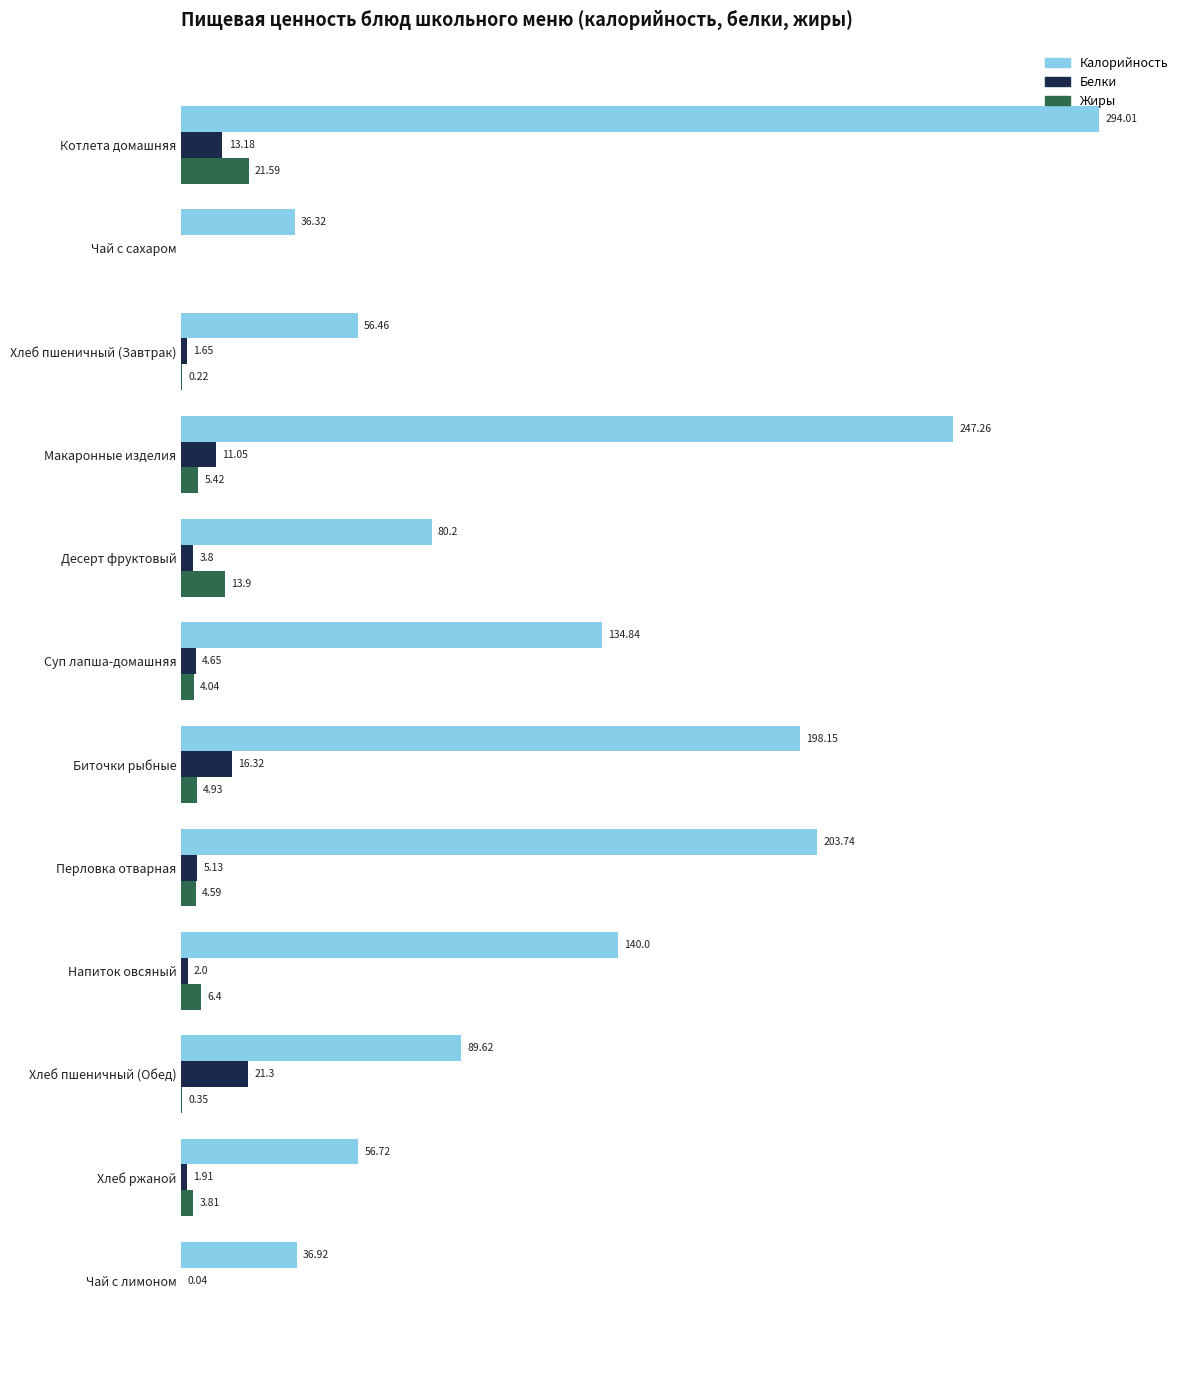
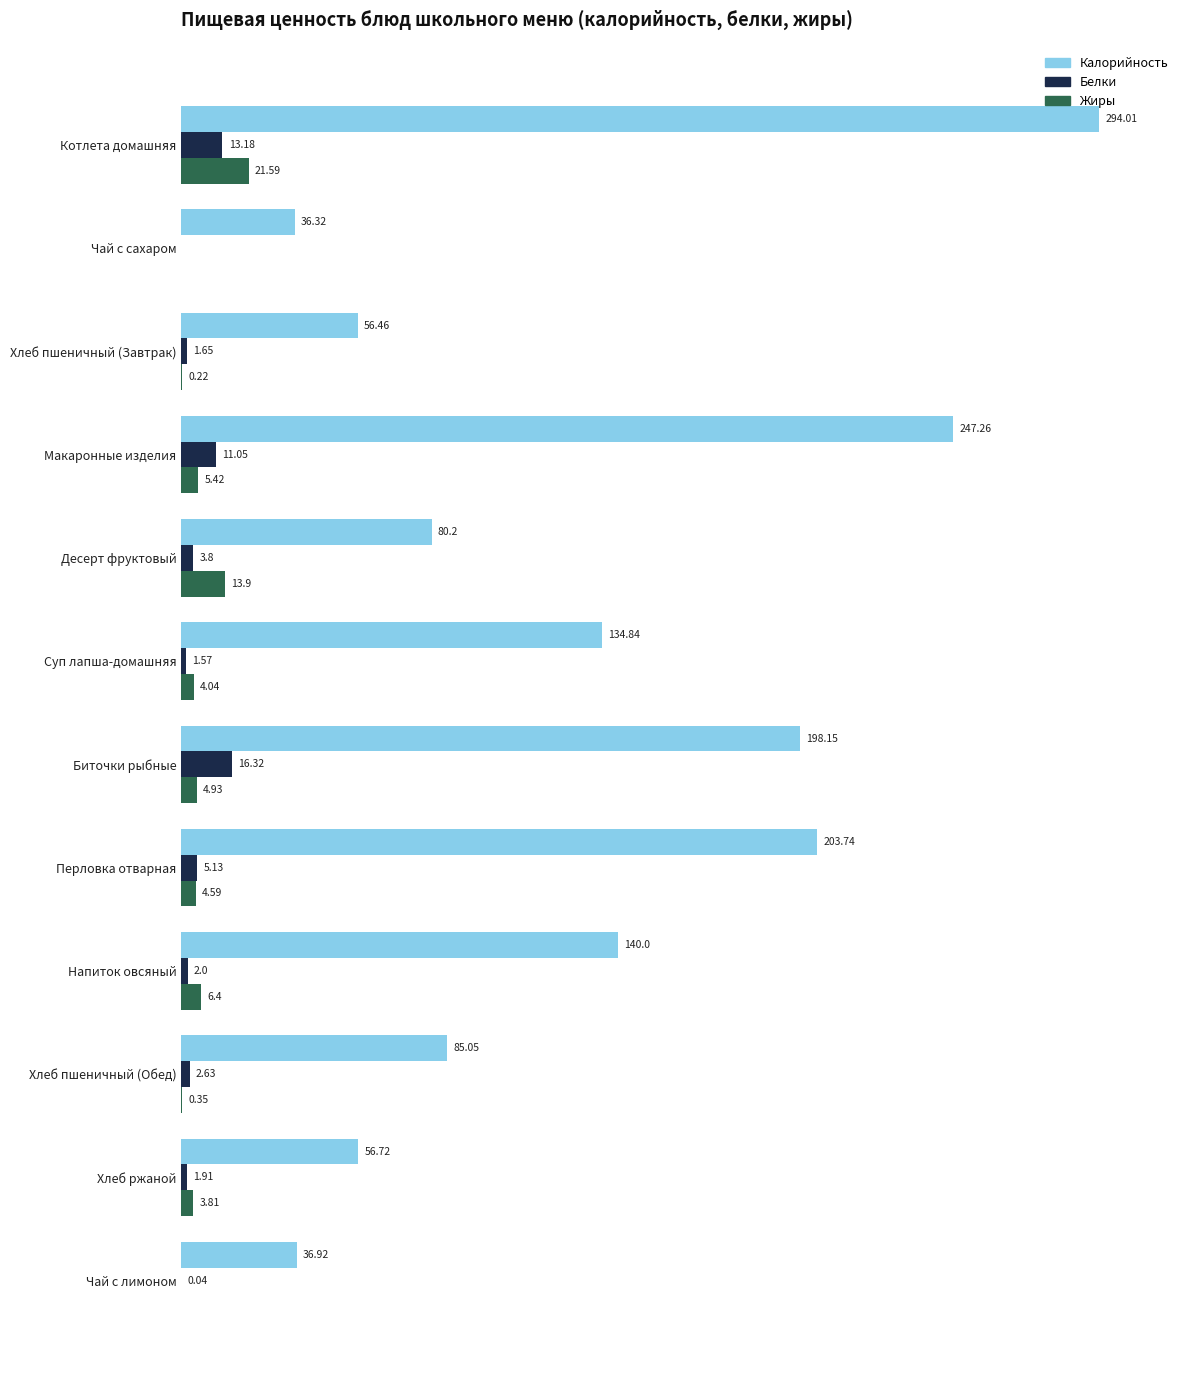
Белки, Суп лапша-домашняя: 4.65 -> 1.57
Калорийность, Хлеб пшеничный (Обед): 89.62 -> 85.05
Белки, Хлеб пшеничный (Обед): 21.3 -> 2.63
